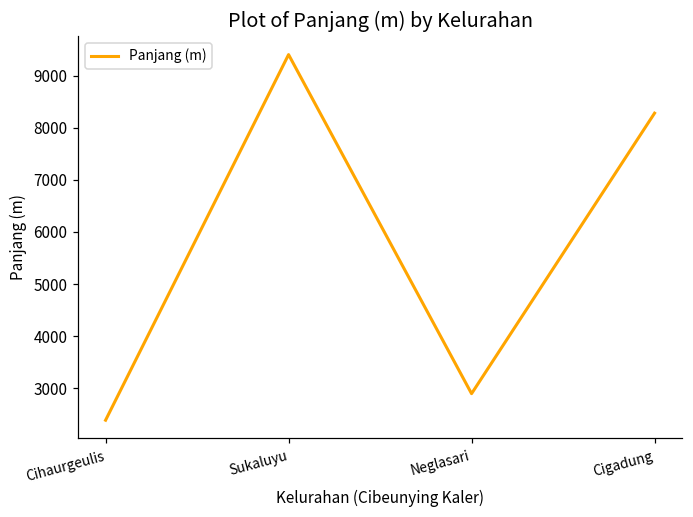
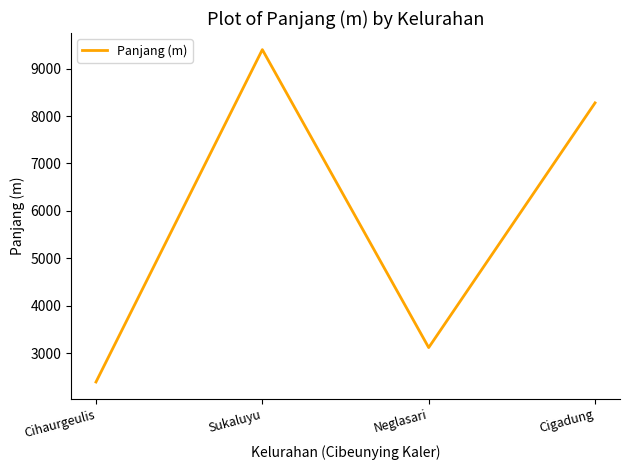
Neglasari: 2900 -> 3100
